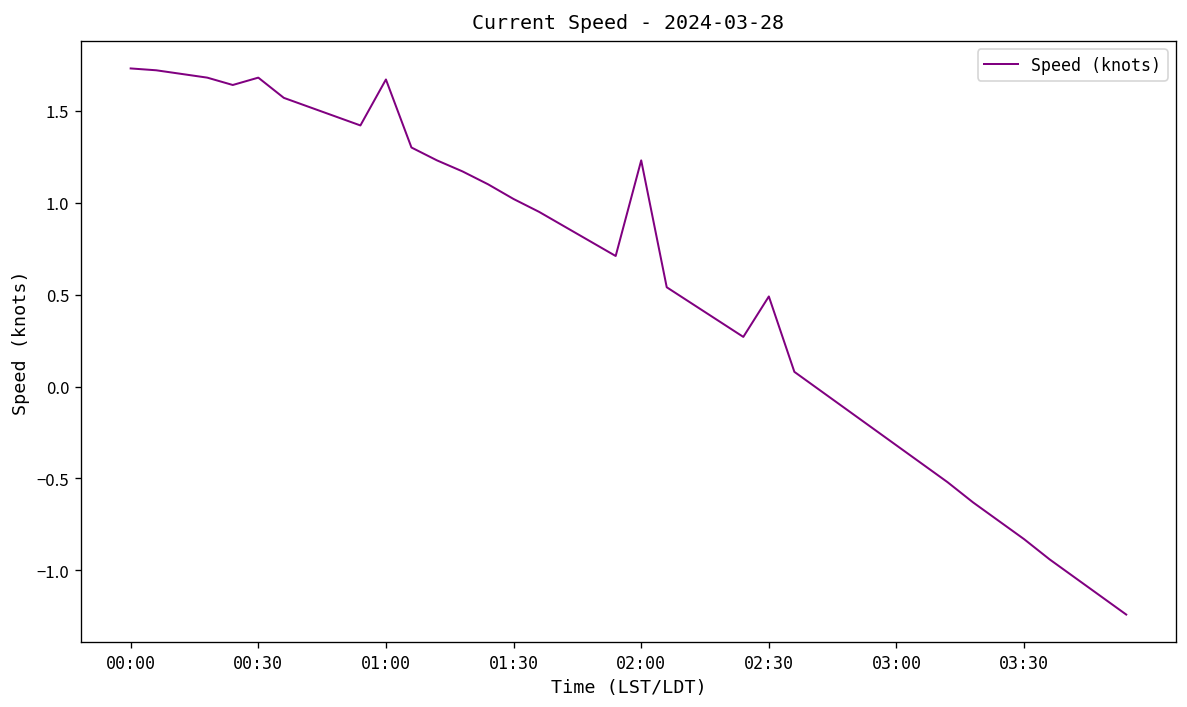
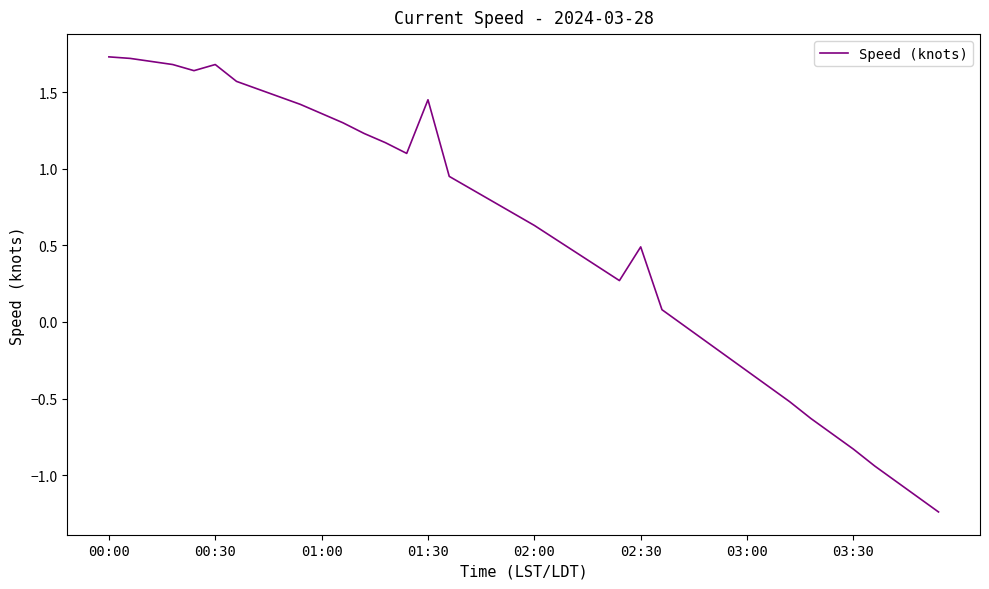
01:00: 1.67 -> 1.36
01:30: 1.02 -> 1.45
02:00: 1.23 -> 0.63
